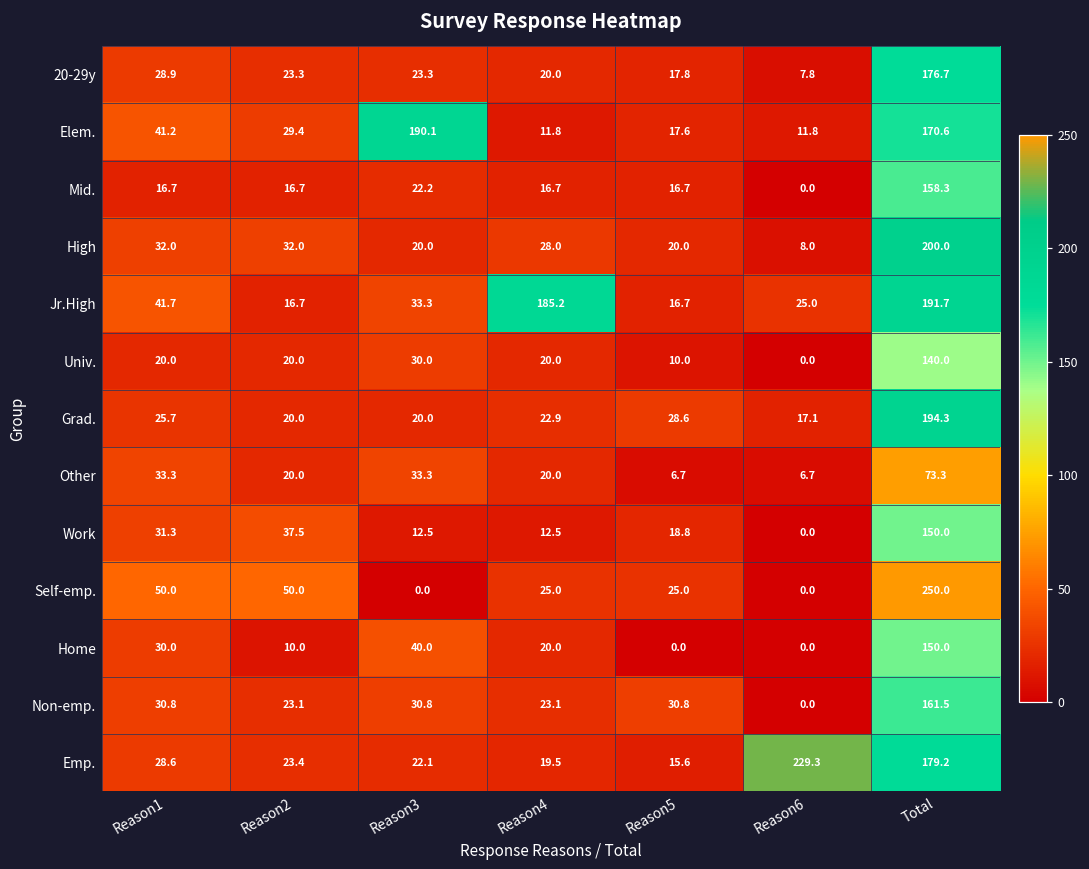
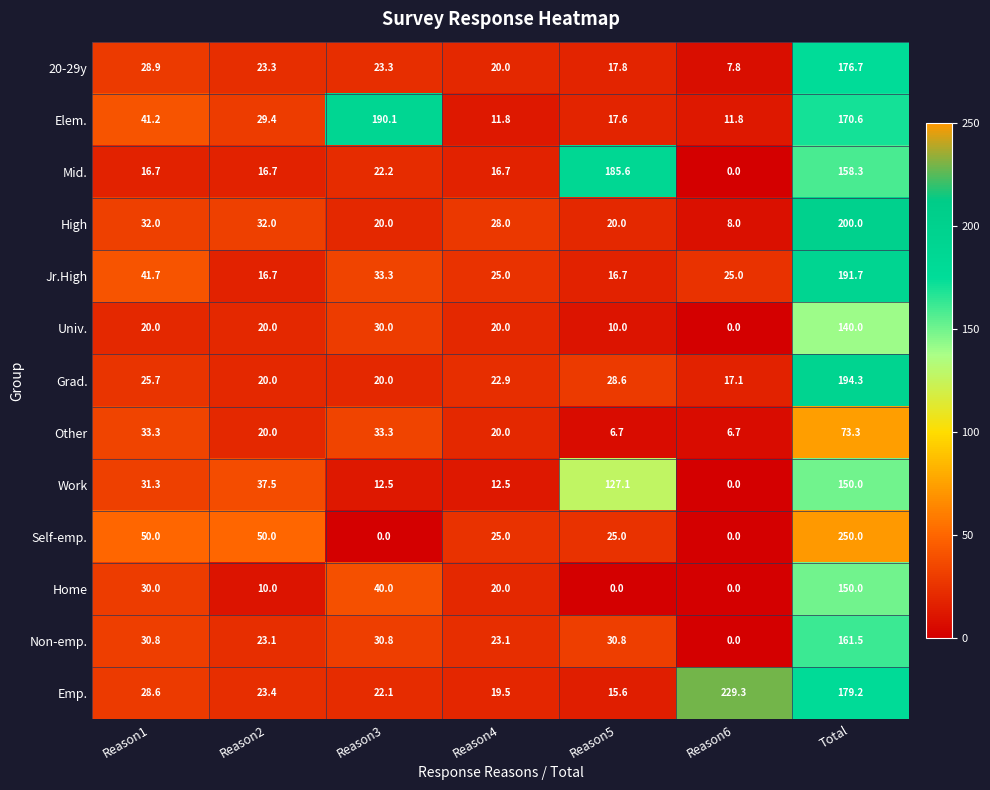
Mid., Reason5: 16.7 -> 185.6
Jr.High, Reason4: 185.2 -> 25.0
Work, Reason5: 18.8 -> 127.1
